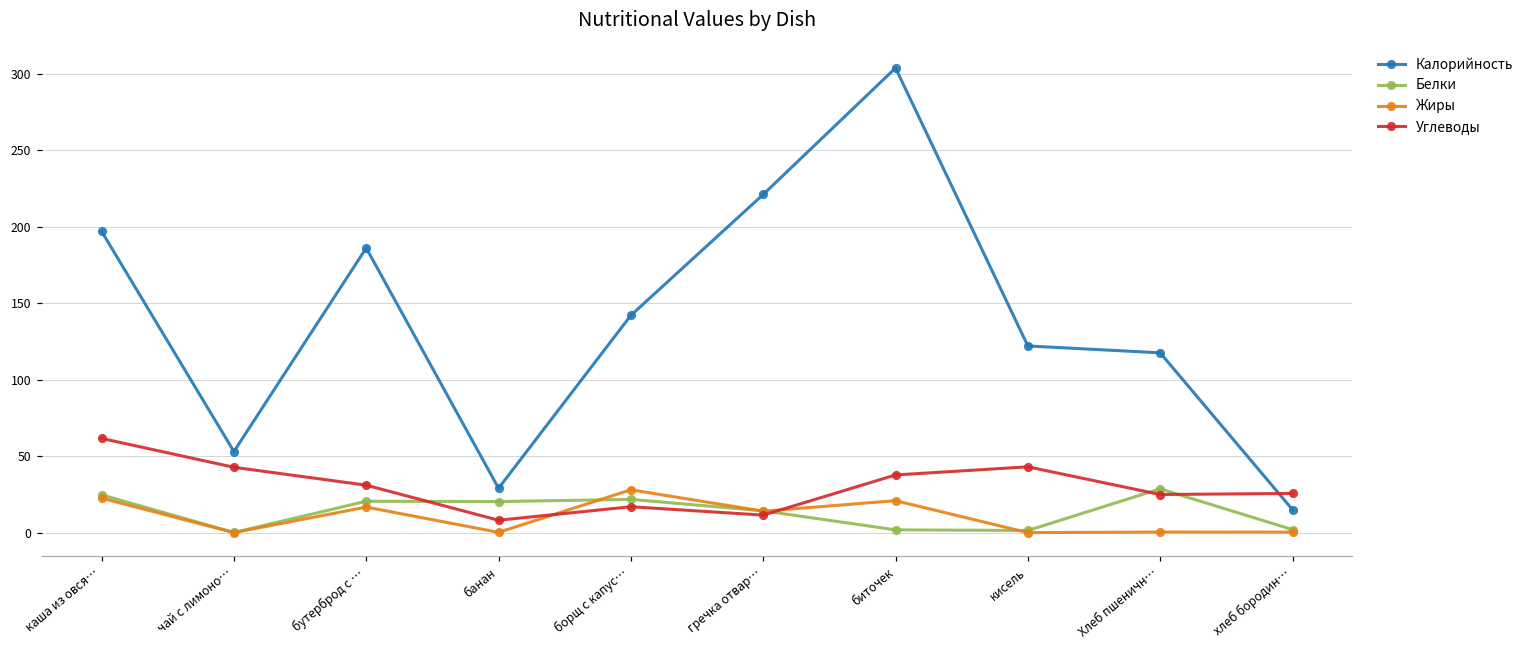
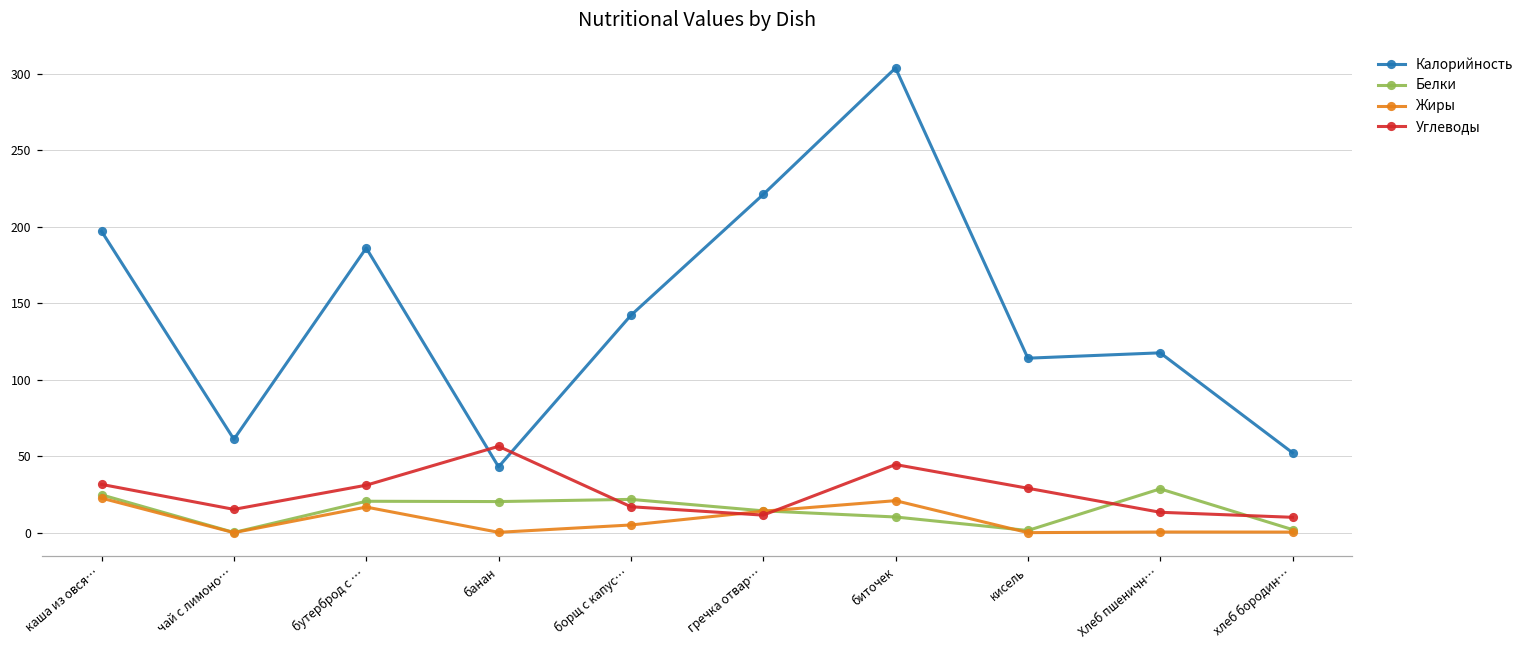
Углеводы, каша из овся…: 62 -> 32
Калорийность, чай с лимоно…: 53 -> 61
Углеводы, чай с лимоно…: 43 -> 15
Калорийность, банан: 29 -> 43
Углеводы, банан: 8 -> 56
Жиры, борщ с капус…: 28 -> 5
Белки, биточек: 2 -> 10
Углеводы, биточек: 38 -> 44
Калорийность, кисель: 122 -> 114
Углеводы, кисель: 43 -> 29
Углеводы, Хлеб пшеничн…: 25 -> 13
Калорийность, хлеб бородин…: 15 -> 52
Углеводы, хлеб бородин…: 26 -> 10
